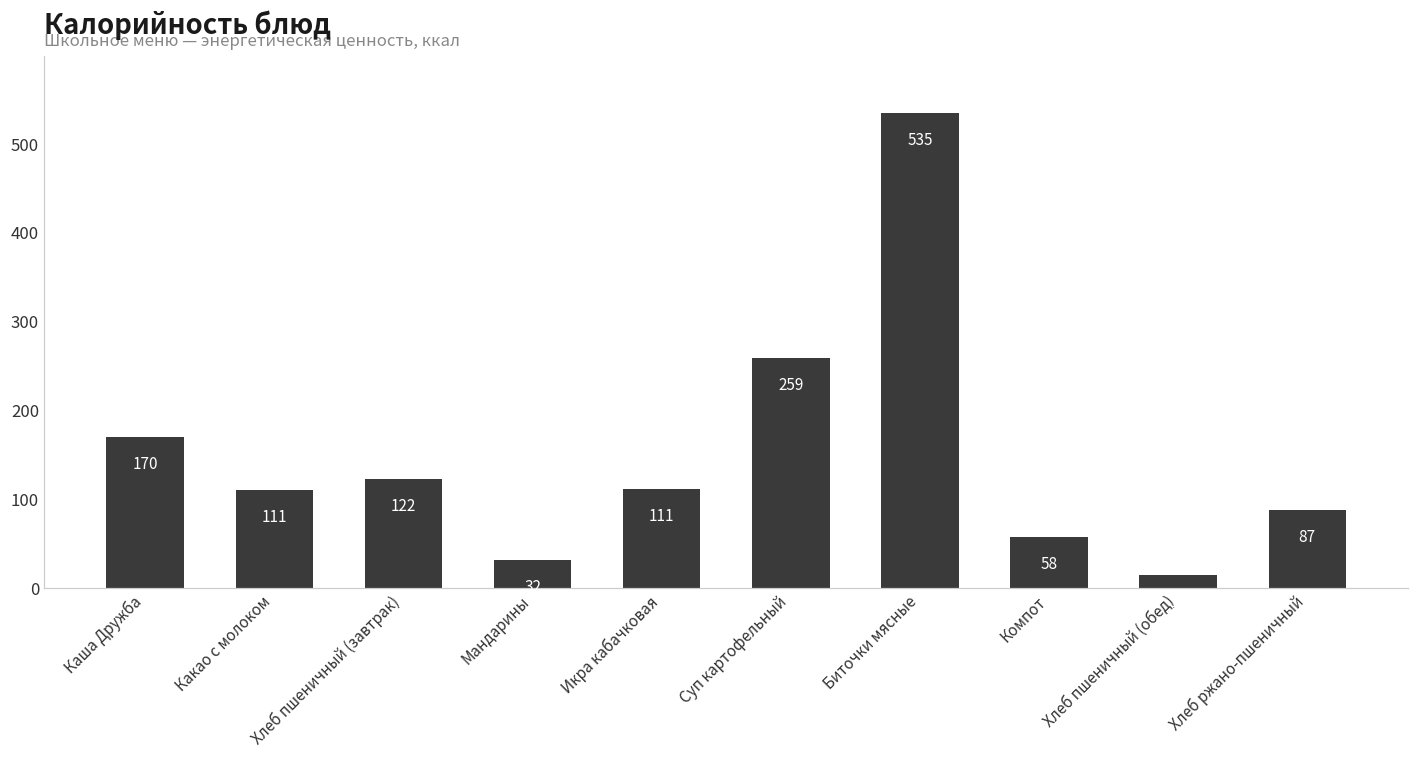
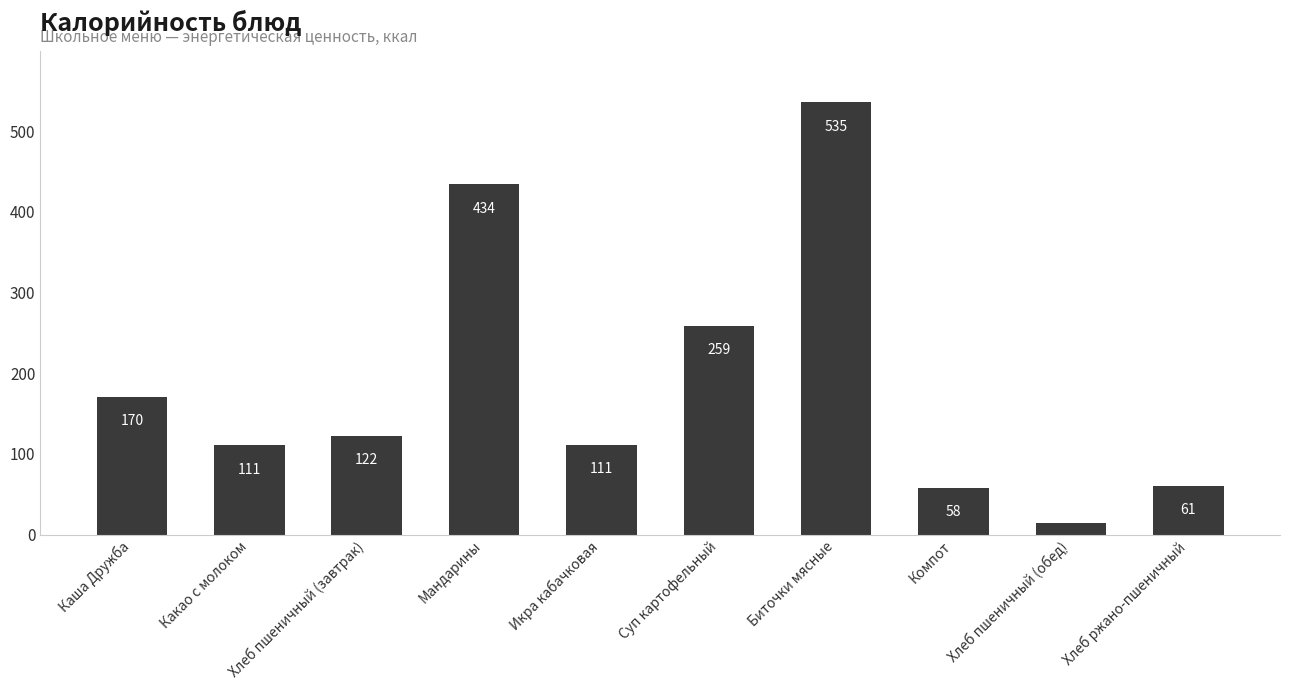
Мандарины: 32 -> 434
Хлеб ржано-пшеничный: 87 -> 61
